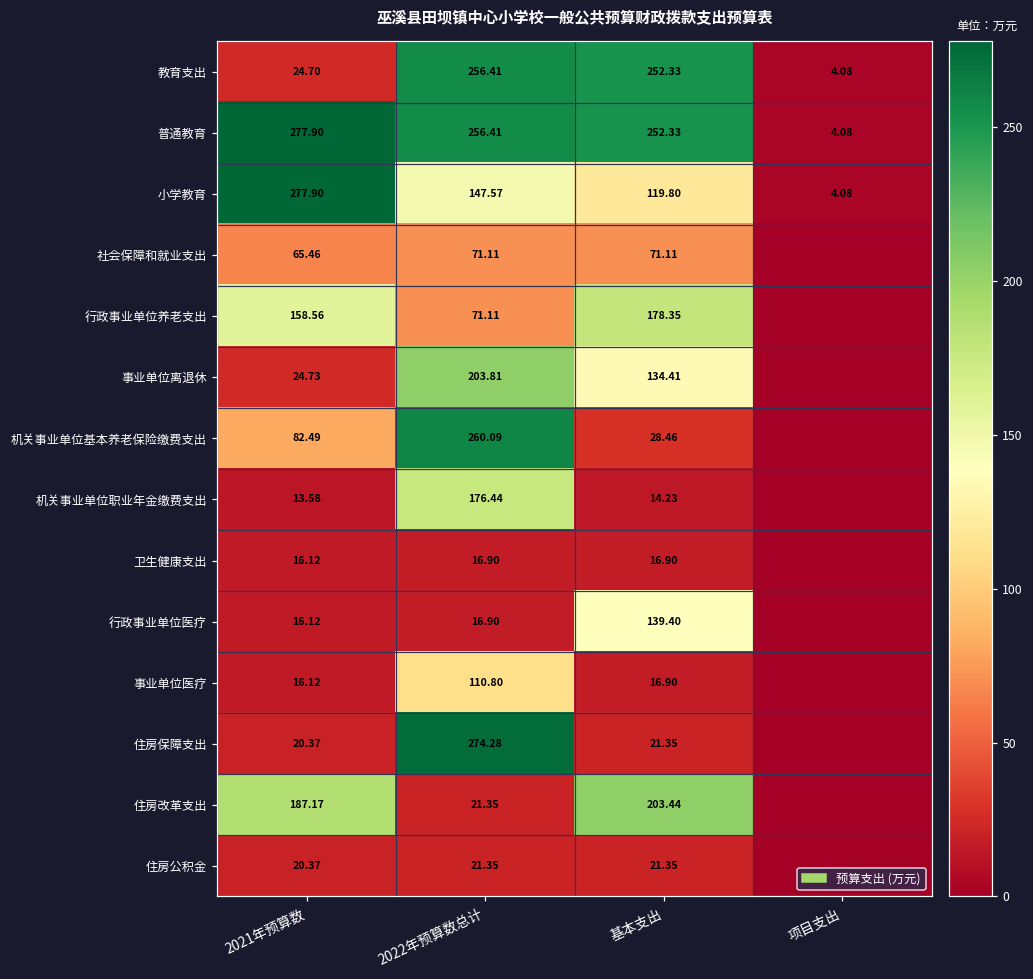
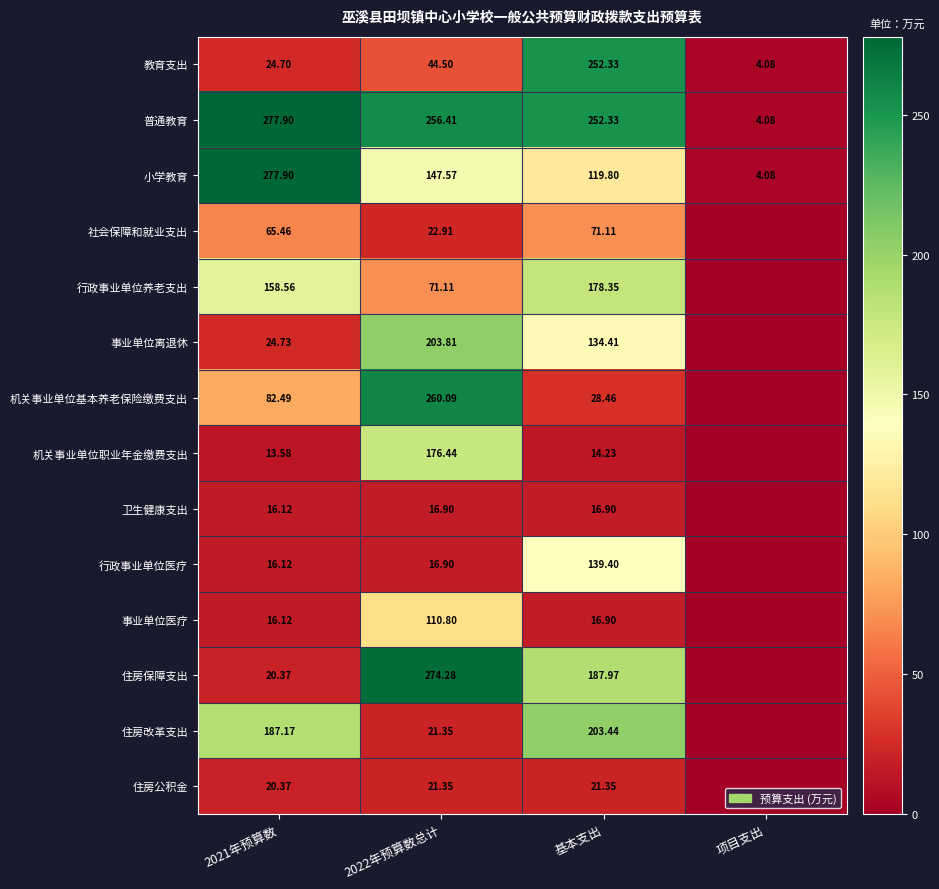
教育支出, 2022年预算数总计: 256.41 -> 44.50
社会保障和就业支出, 2022年预算数总计: 71.11 -> 22.91
住房保障支出, 基本支出: 21.35 -> 187.97
